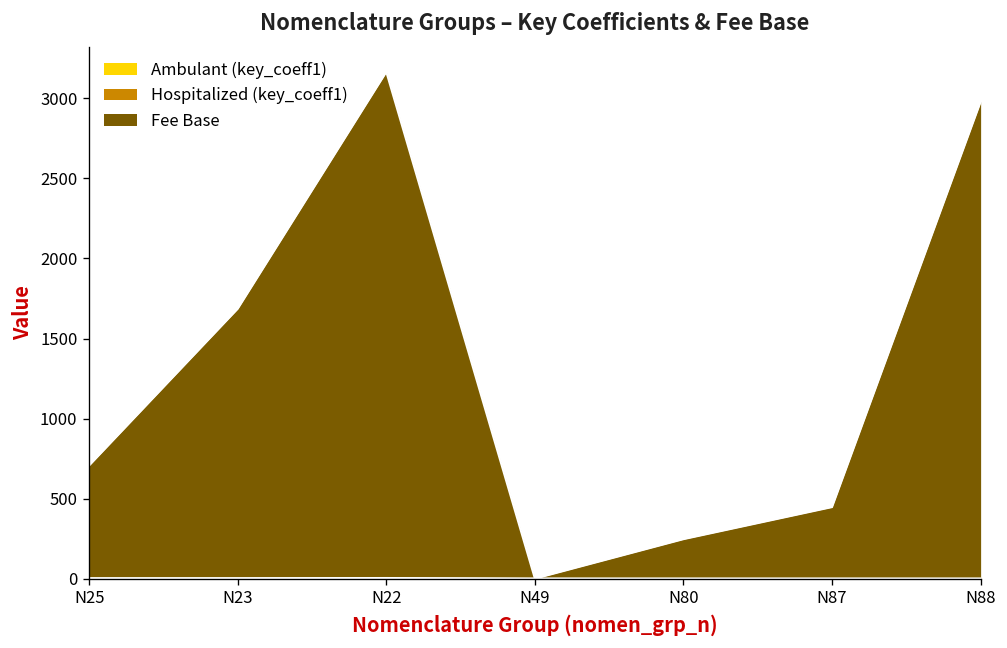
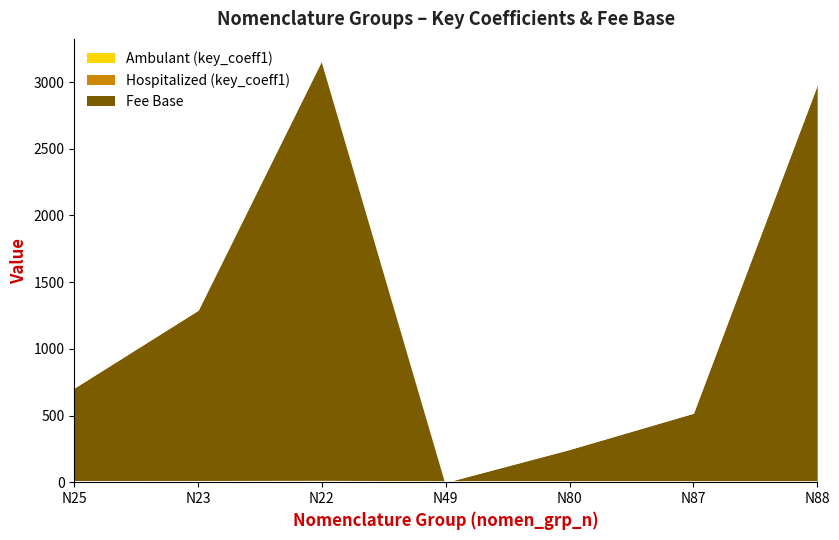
Fee Base, N23: 1680 -> 1290
Fee Base, N87: 450 -> 520
